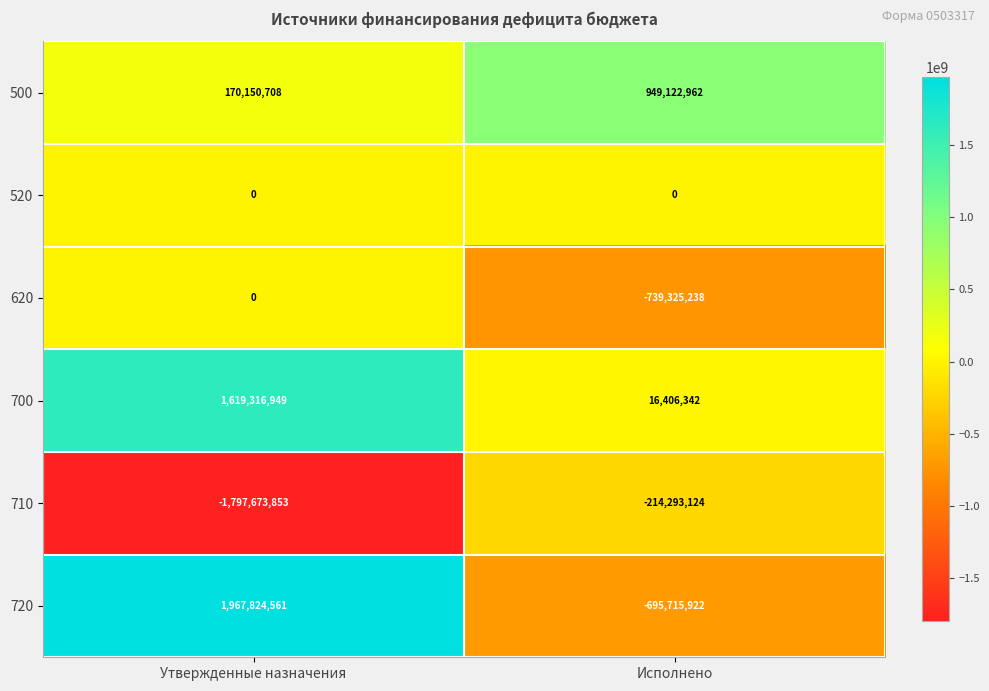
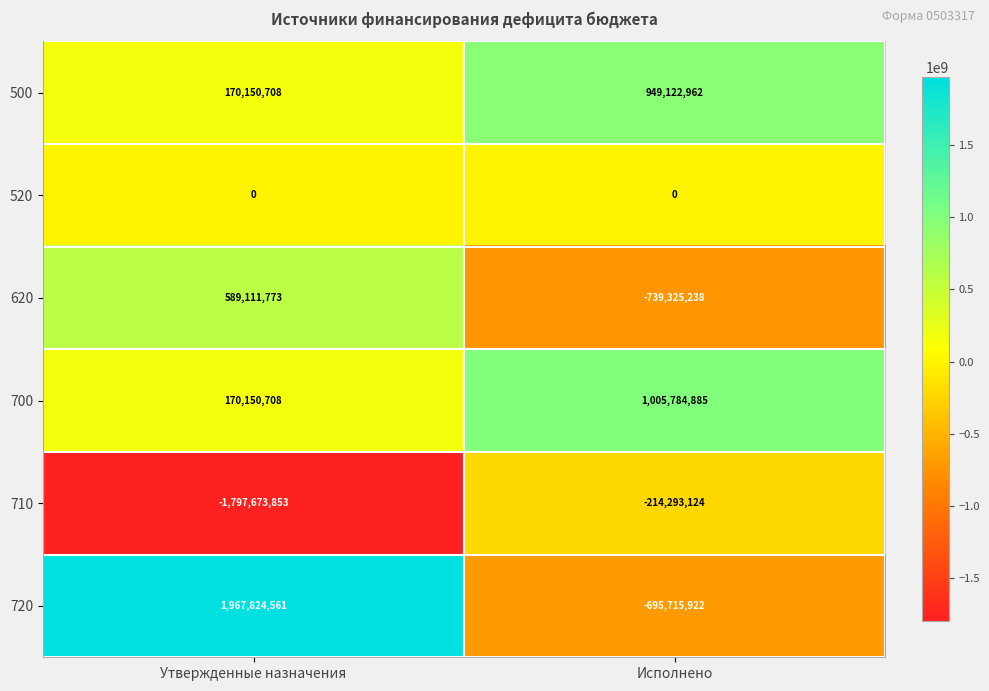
620, Утвержденные назначения: 0 -> 589,111,773
700, Утвержденные назначения: 1,619,316,949 -> 170,150,708
700, Исполнено: 16,406,342 -> 1,005,784,885
